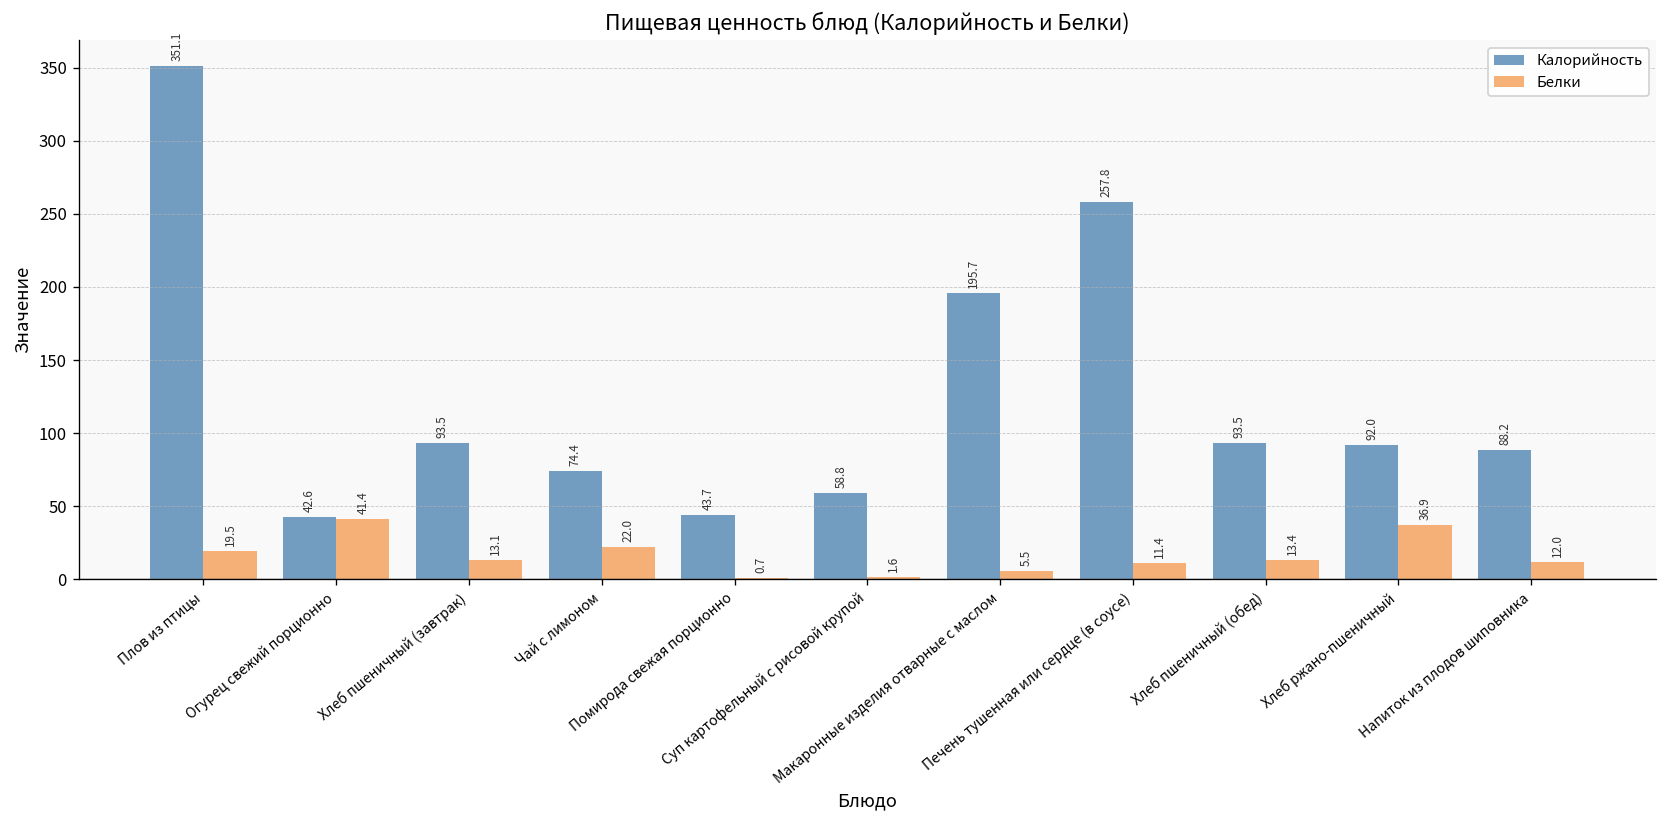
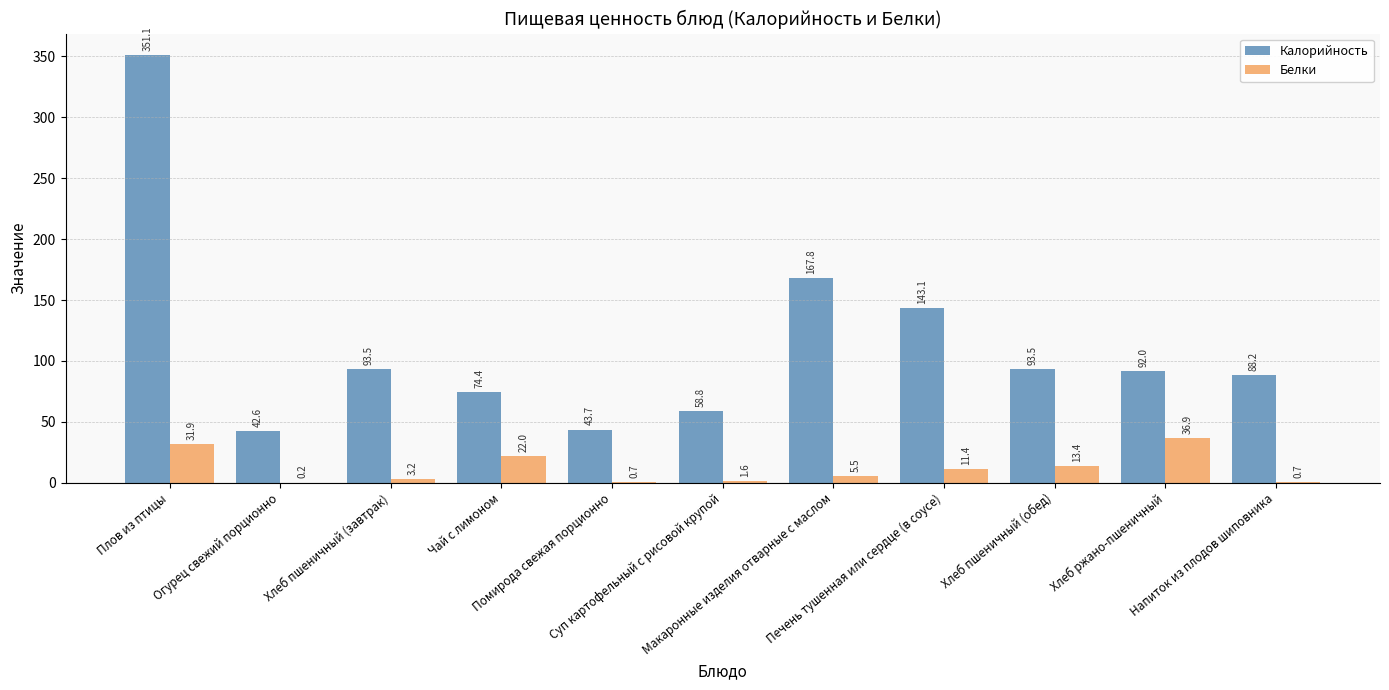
Белки, Плов из птицы: 19.5 -> 31.9
Белки, Огурец свежий порционно: 41.4 -> 0.2
Белки, Хлеб пшеничный (завтрак): 13.1 -> 3.2
Калорийность, Макаронные изделия отварные с маслом: 195.7 -> 167.8
Калорийность, Печень тушенная или сердце (в соусе): 257.8 -> 143.1
Белки, Напиток из плодов шиповника: 12.0 -> 0.7
